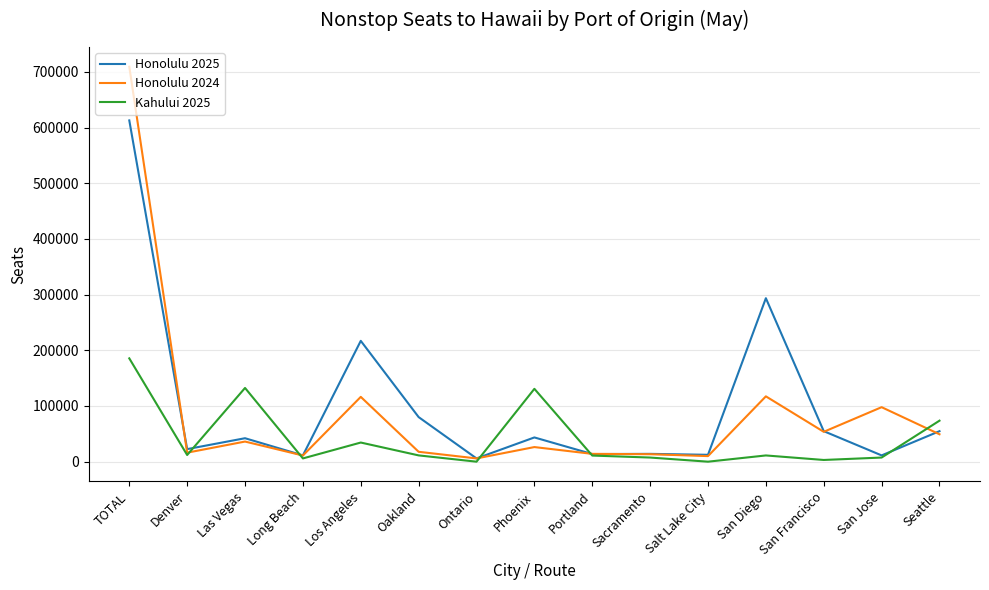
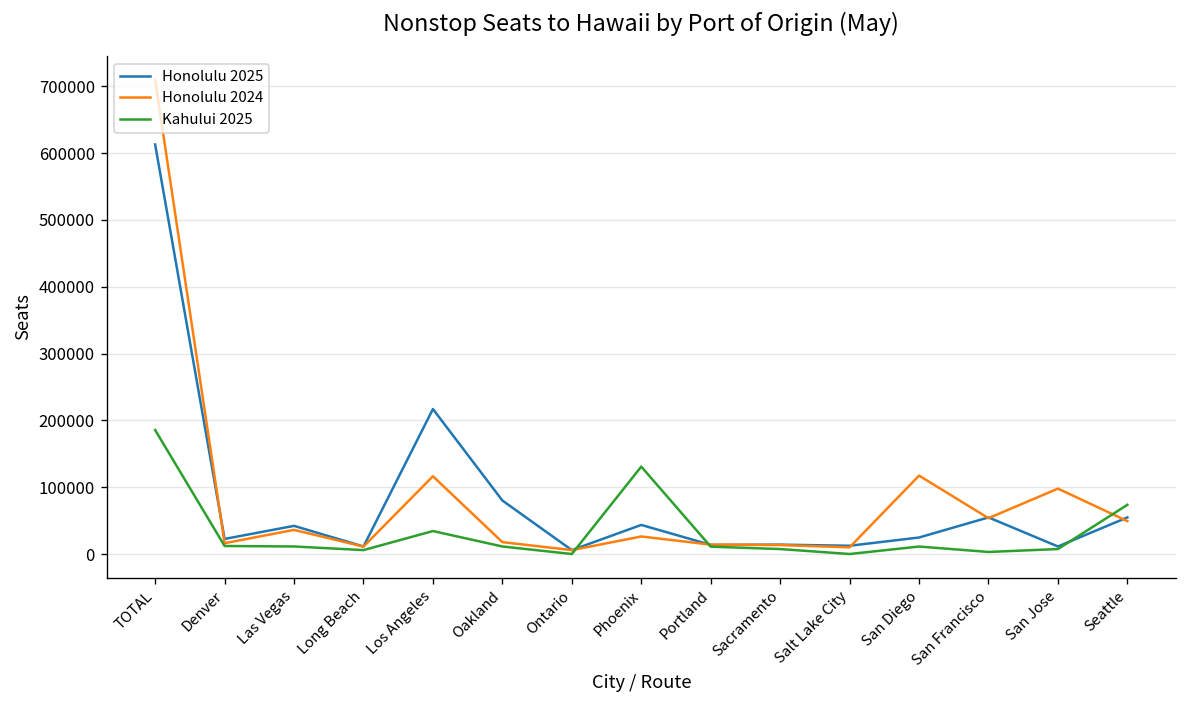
Kahului 2025, Las Vegas: 130000 -> 10000
Honolulu 2025, San Diego: 290000 -> 20000
